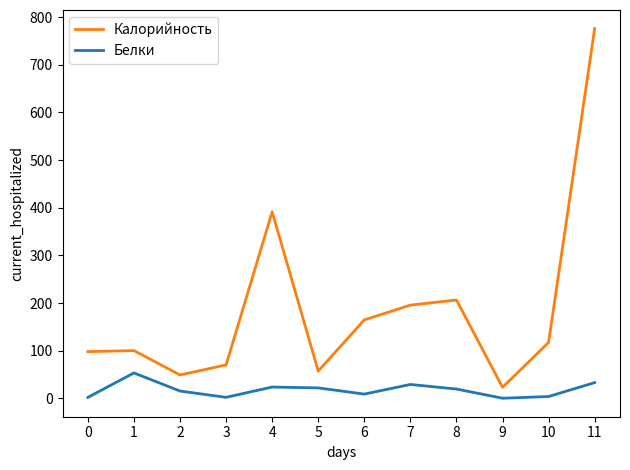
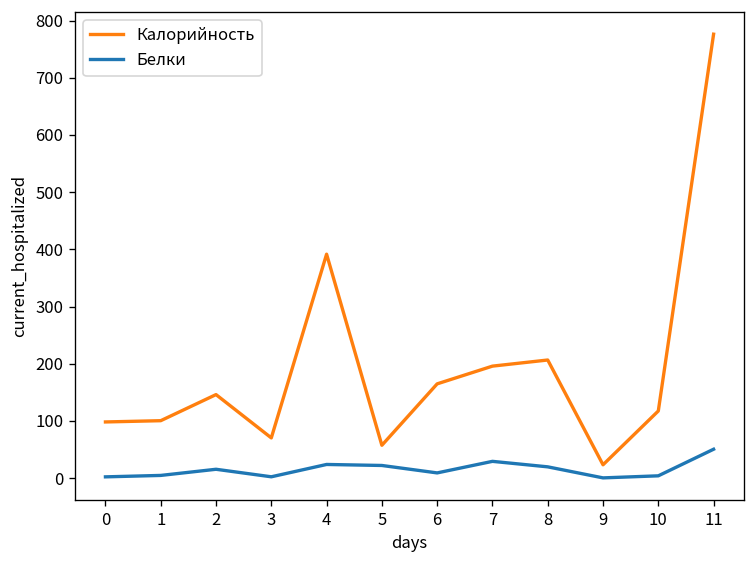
Белки, 1: 50 -> 0
Калорийность, 2: 50 -> 150
Белки, 11: 30 -> 50
